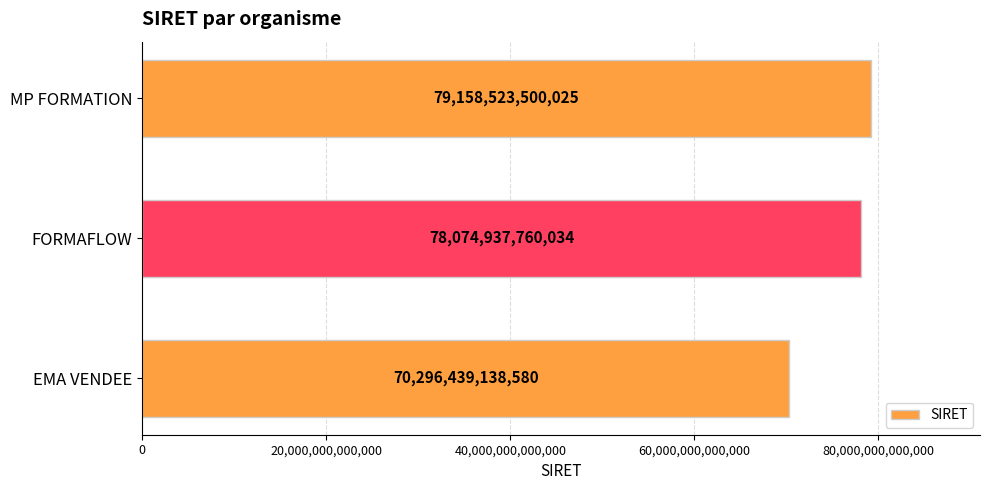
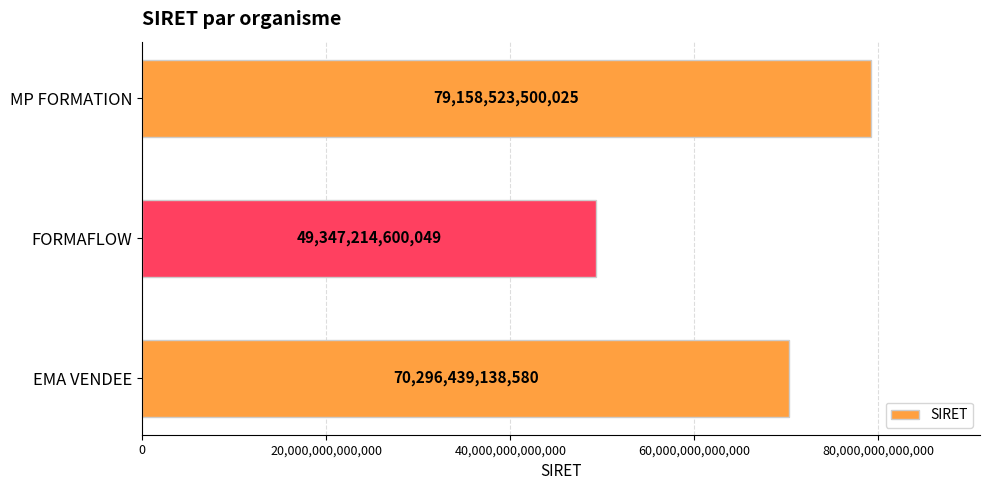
FORMAFLOW: 78,074,937,760,034 -> 49,347,214,600,049
